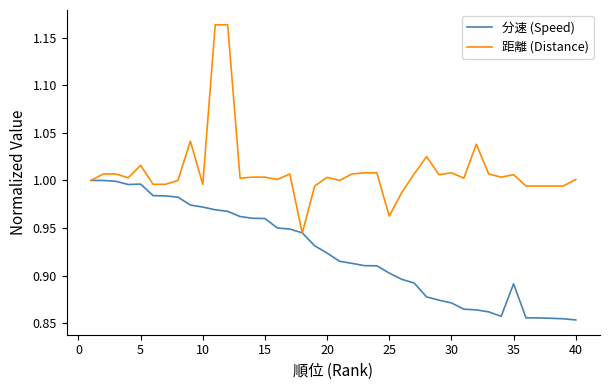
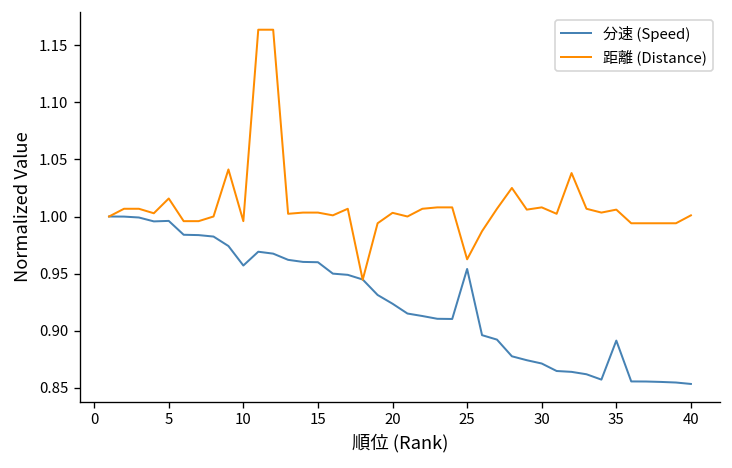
分速 (Speed), 10: 0.97 -> 0.96
分速 (Speed), 25: 0.90 -> 0.95
